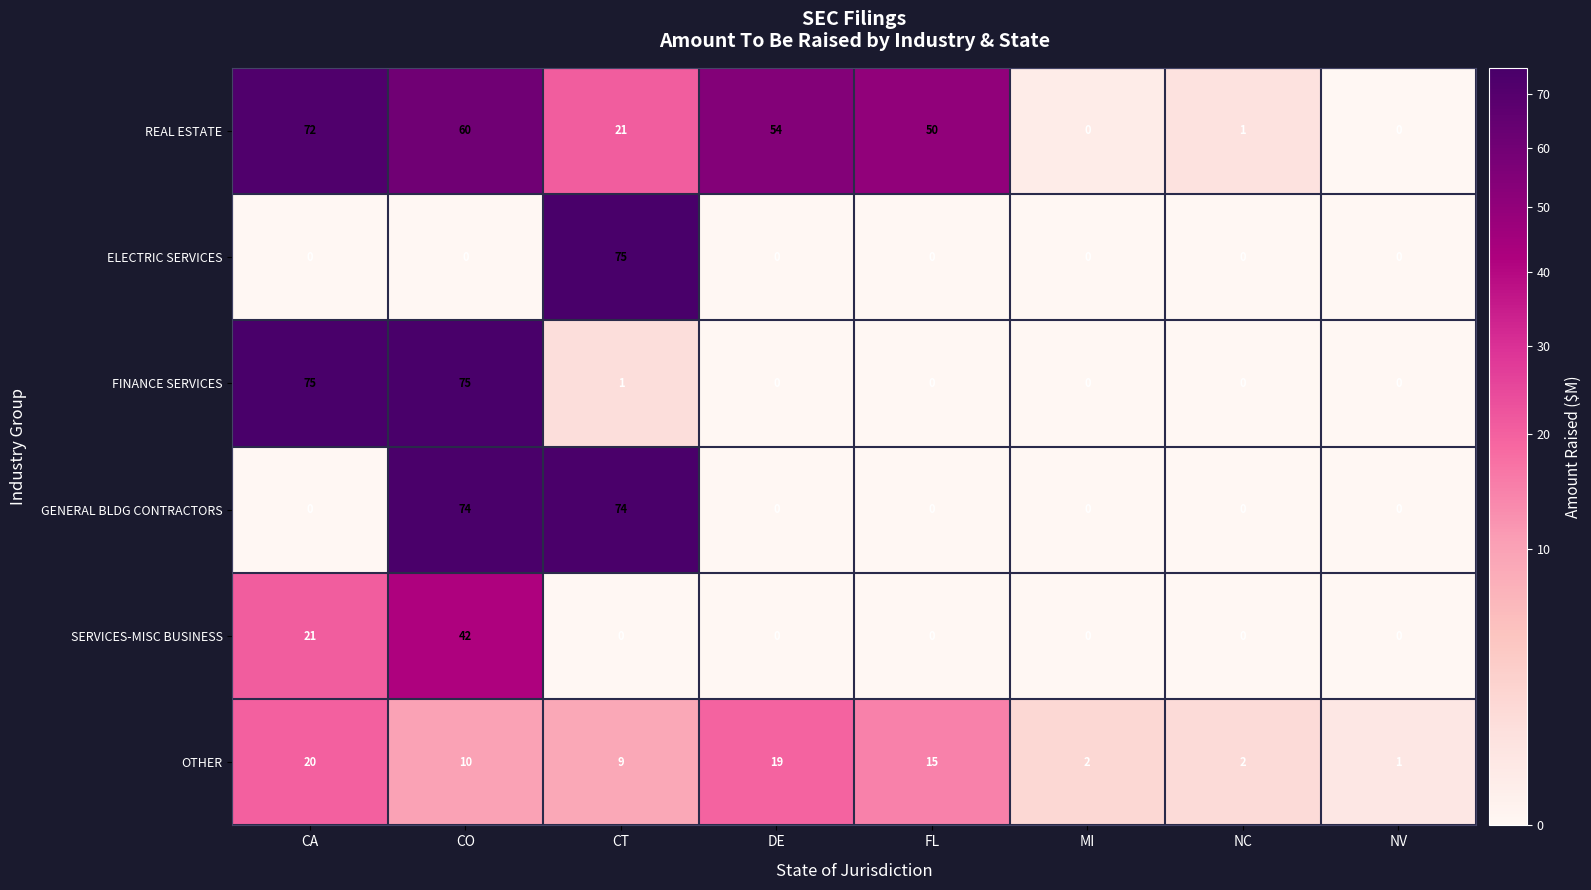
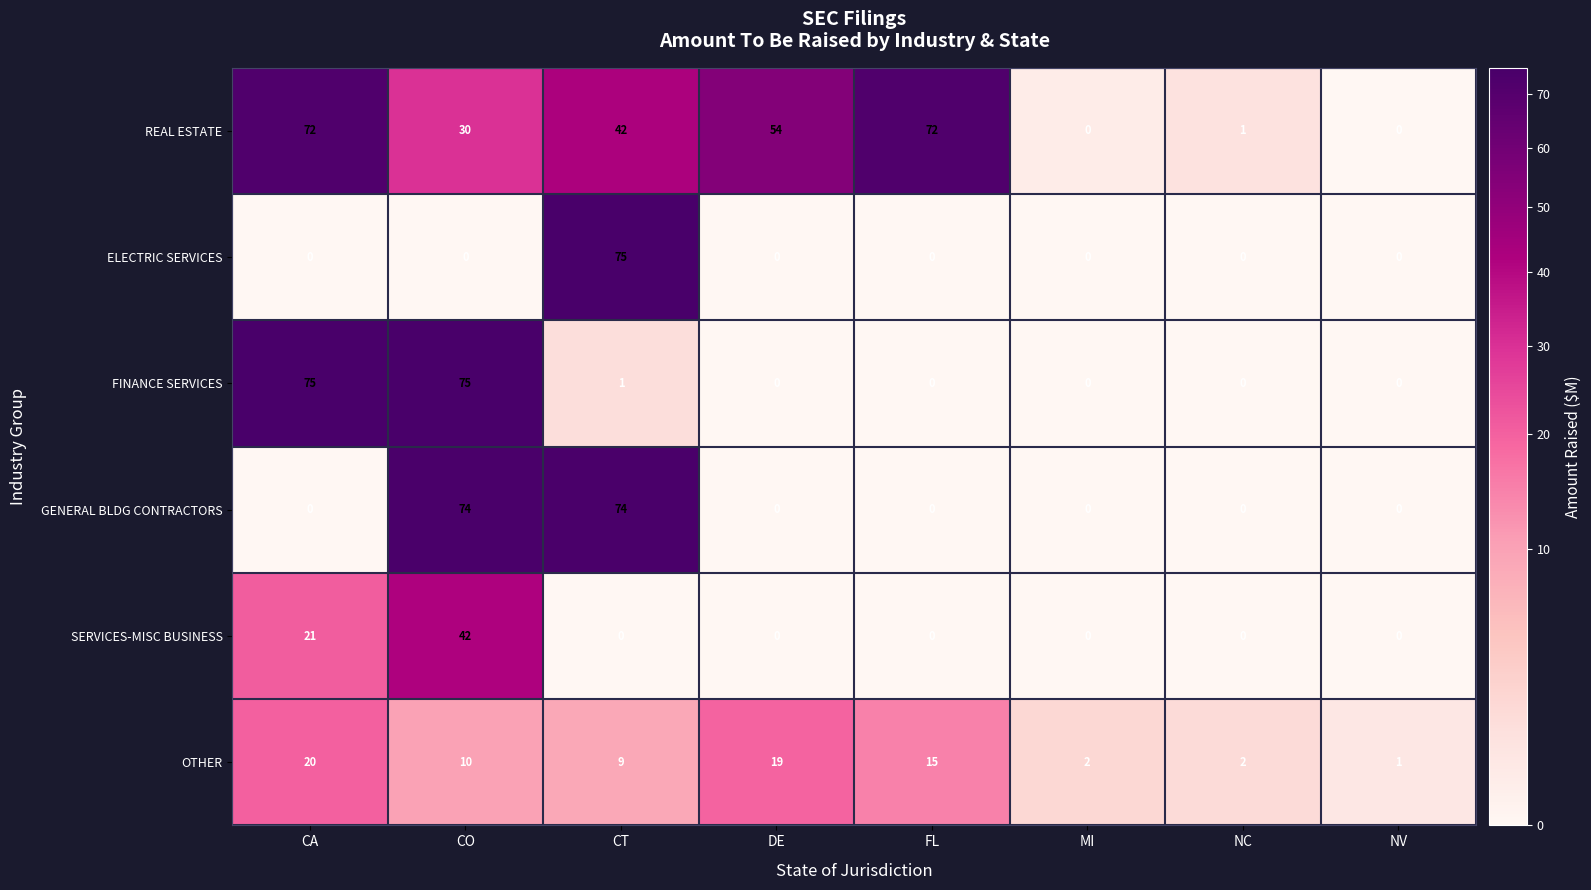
REAL ESTATE, CO: 60 -> 30
REAL ESTATE, CT: 21 -> 42
REAL ESTATE, FL: 50 -> 72
